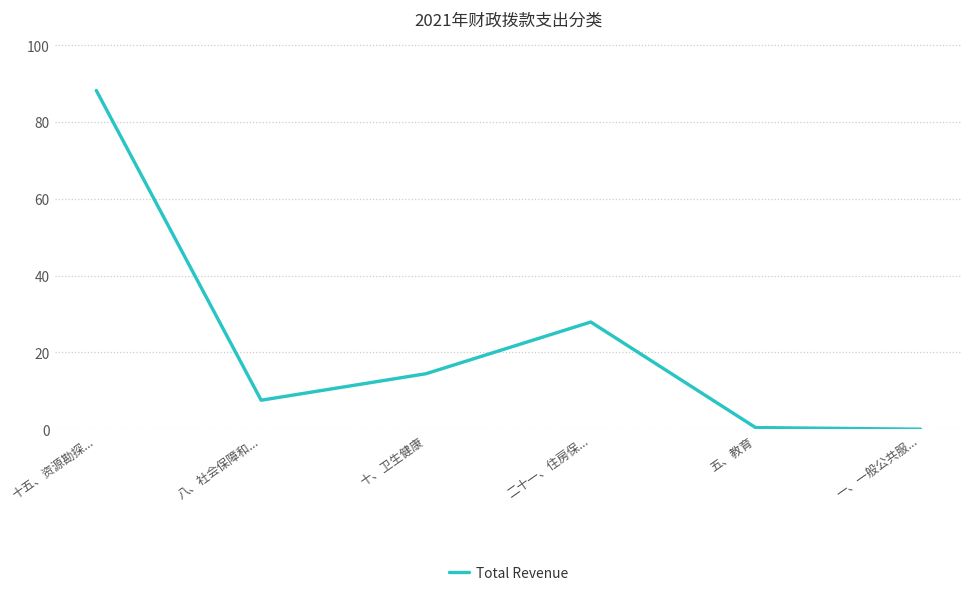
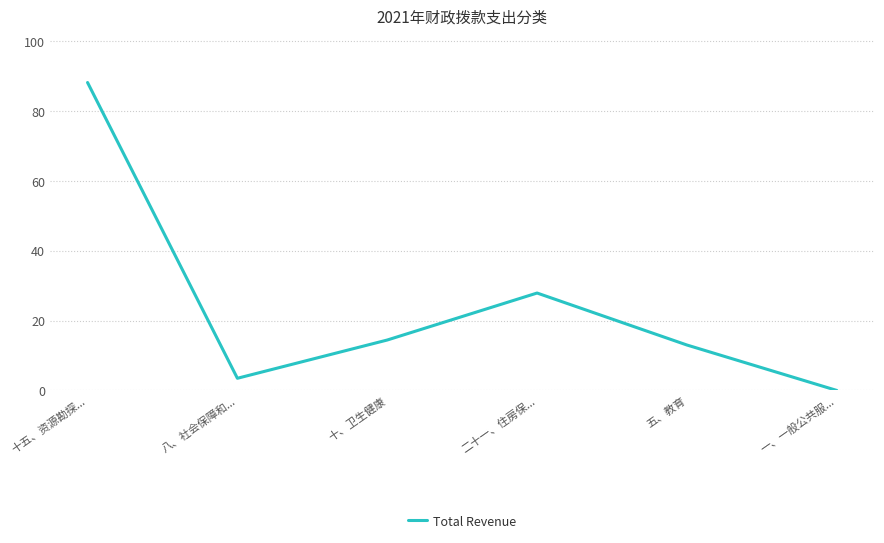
八、社会保障和...: 8 -> 3
五、教育: 0 -> 13
